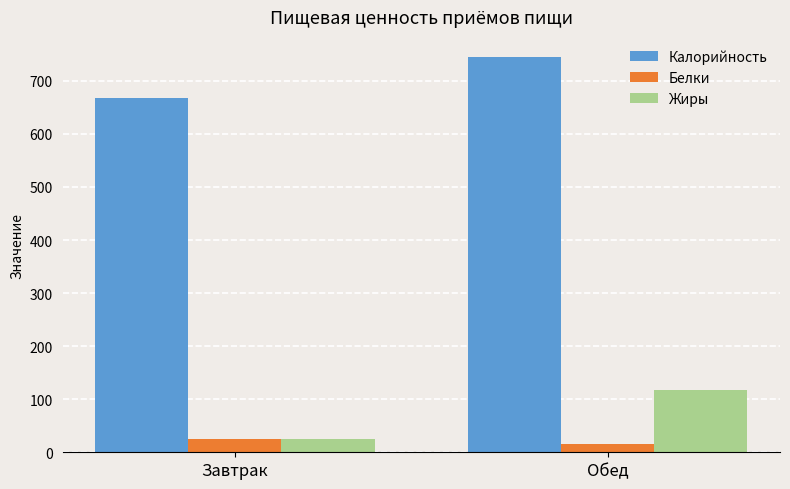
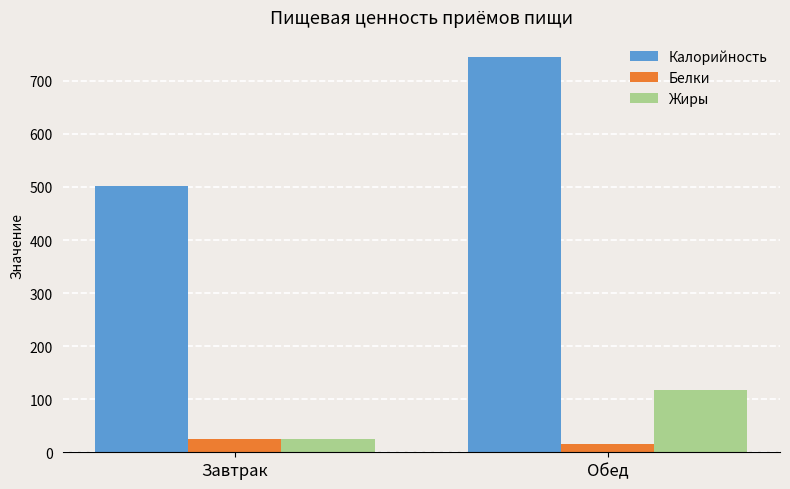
Калорийность, Завтрак: 670 -> 500
